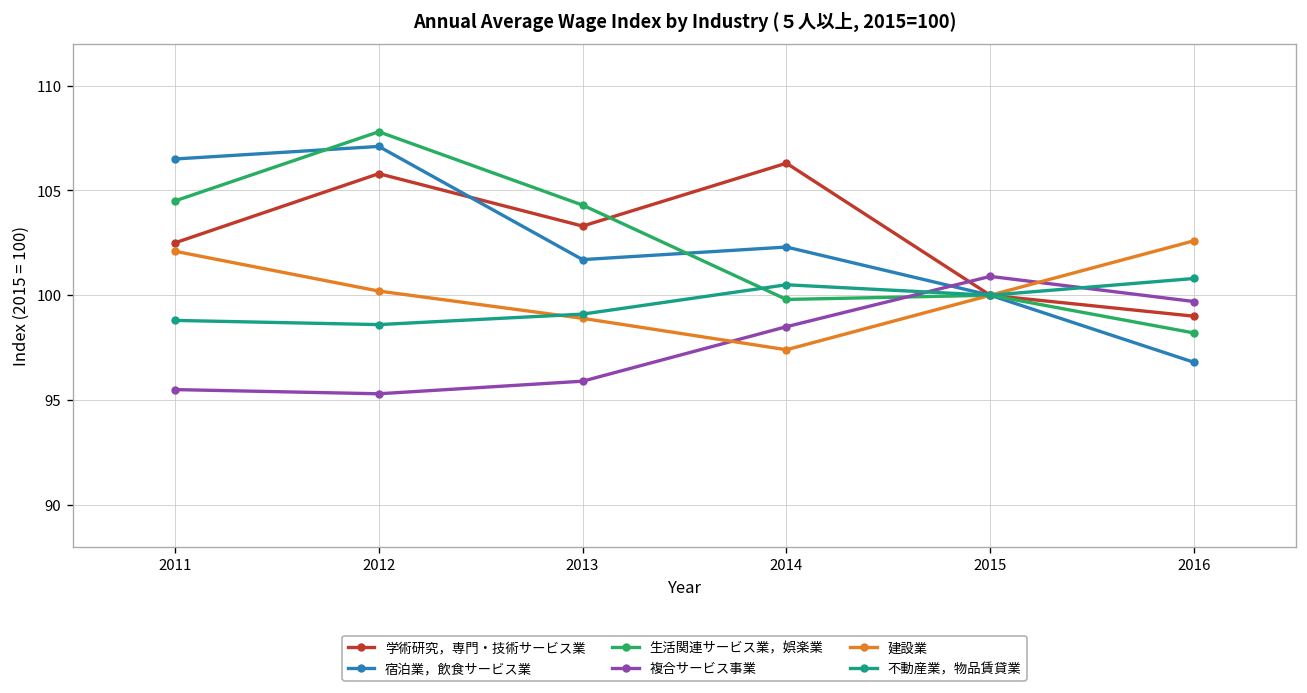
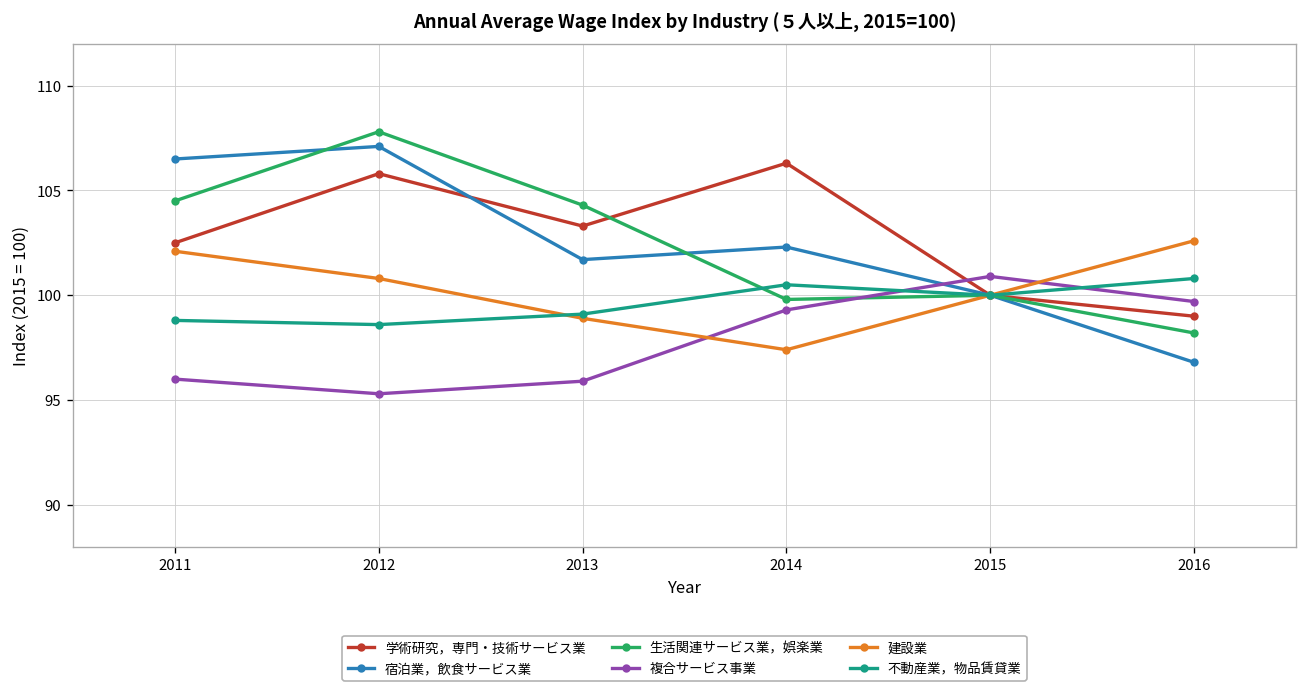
複合サービス事業, 2011: 95.5 -> 96.0
建設業, 2012: 100.2 -> 100.8
複合サービス事業, 2014: 98.5 -> 99.3
